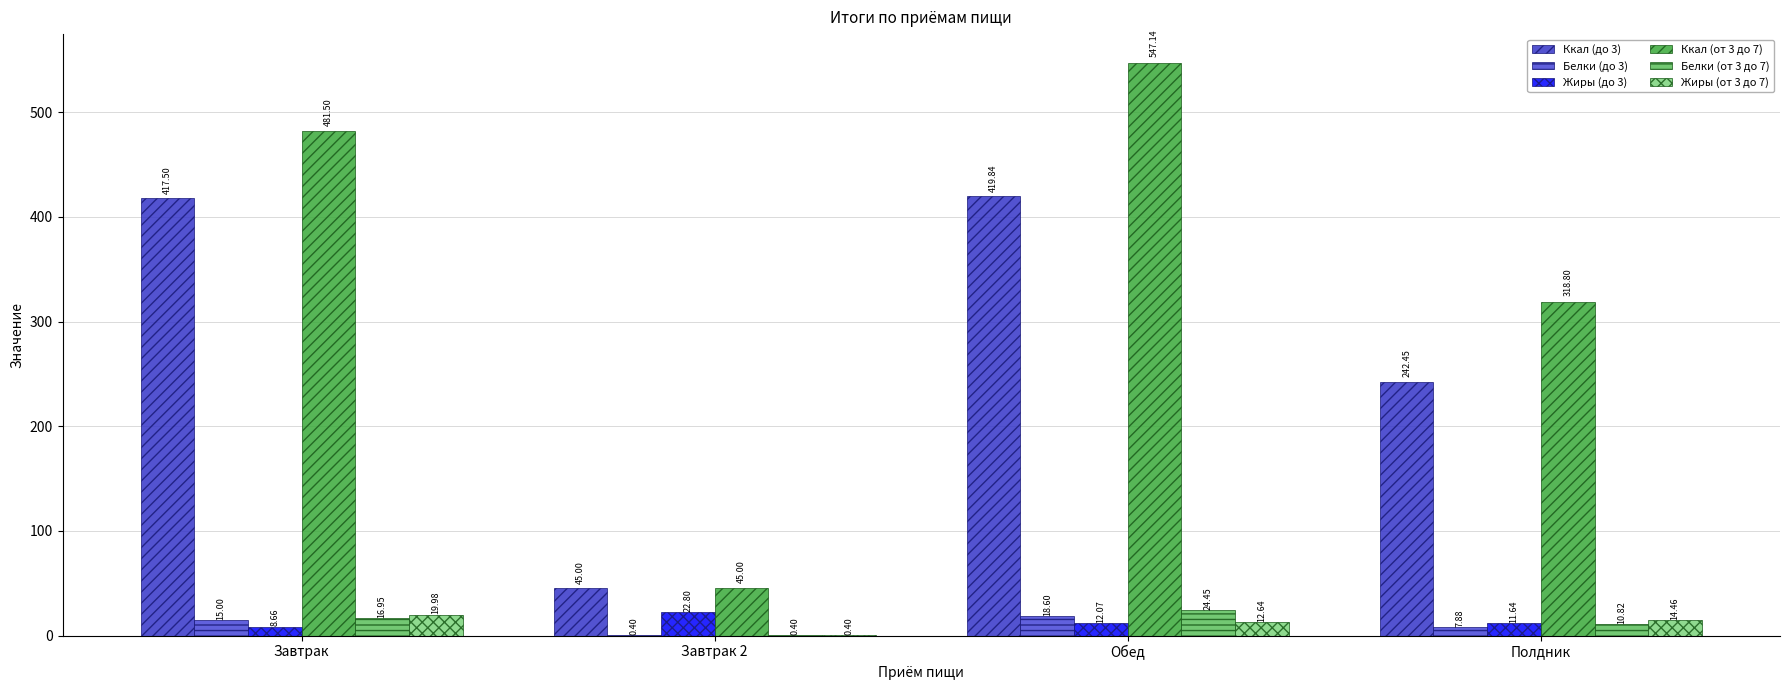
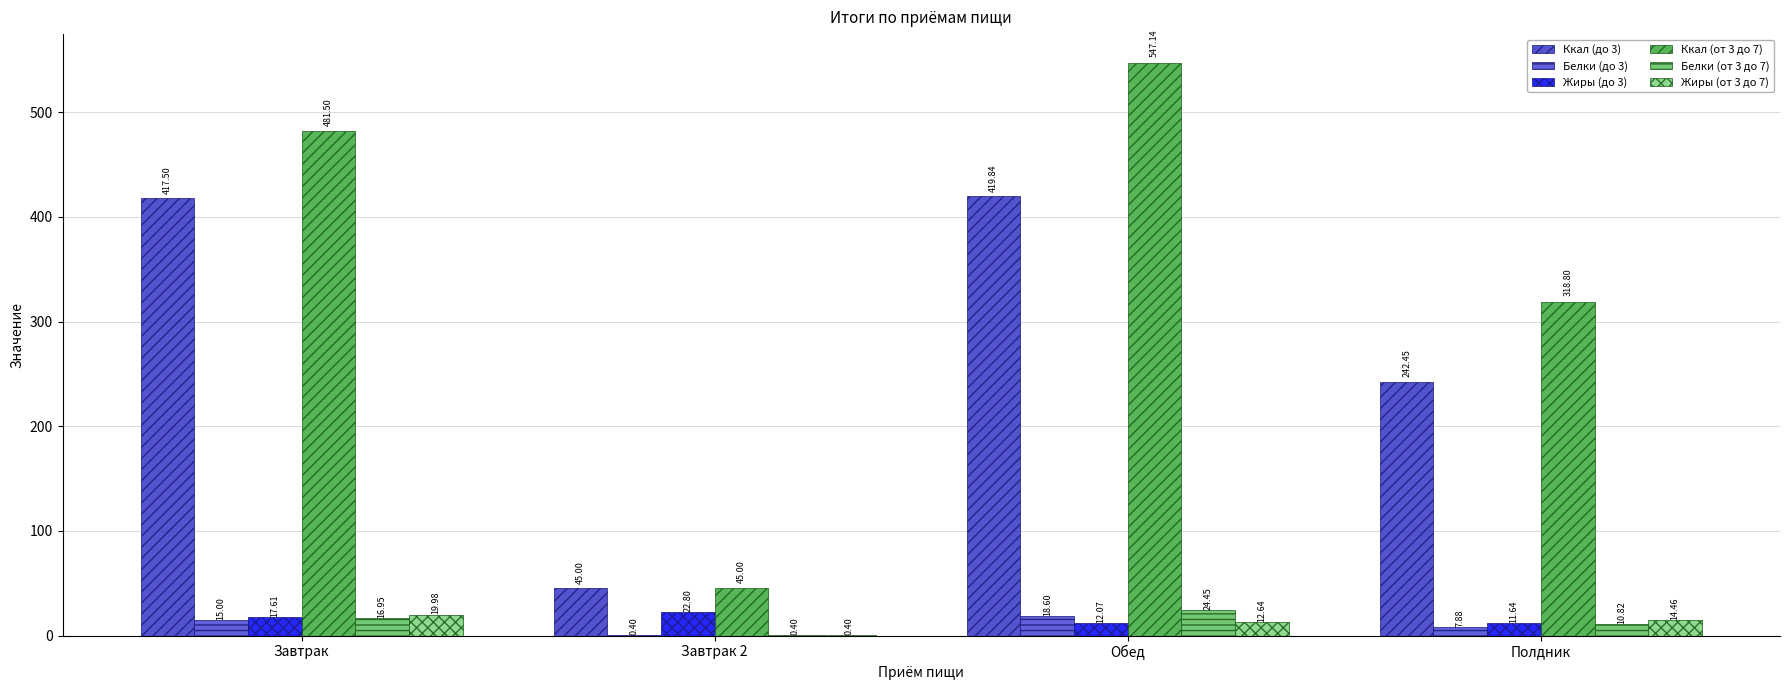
Жиры (до 3), Завтрак: 8.66 -> 17.61
